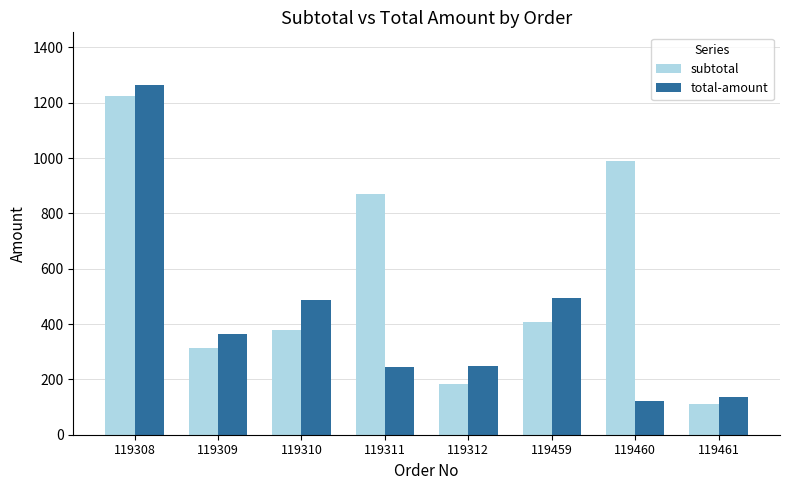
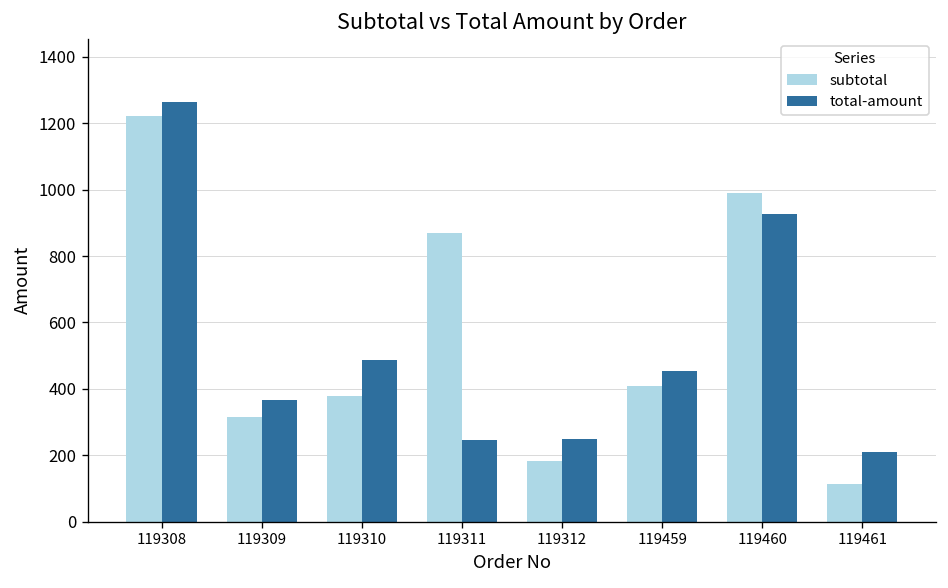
total-amount, 119459: 490 -> 450
total-amount, 119460: 120 -> 930
total-amount, 119461: 140 -> 210
